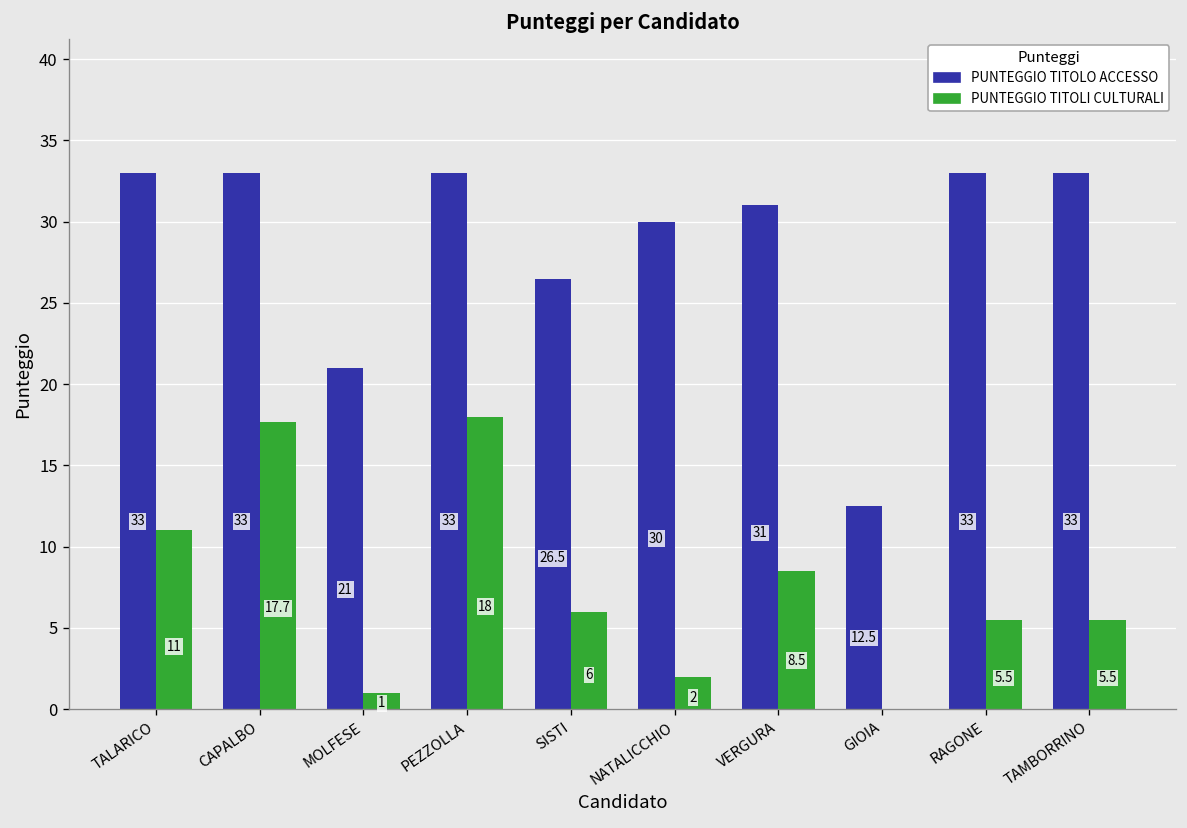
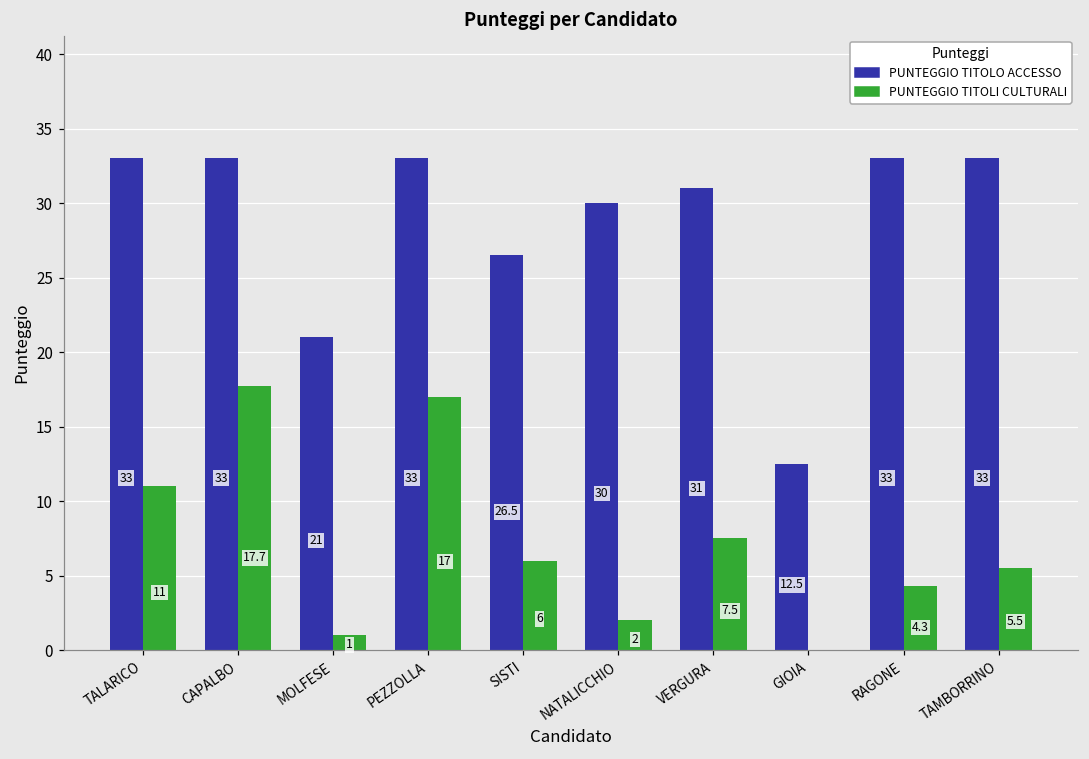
PUNTEGGIO TITOLI CULTURALI, PEZZOLLA: 18 -> 17
PUNTEGGIO TITOLI CULTURALI, VERGURA: 8.5 -> 7.5
PUNTEGGIO TITOLI CULTURALI, RAGONE: 5.5 -> 4.3
